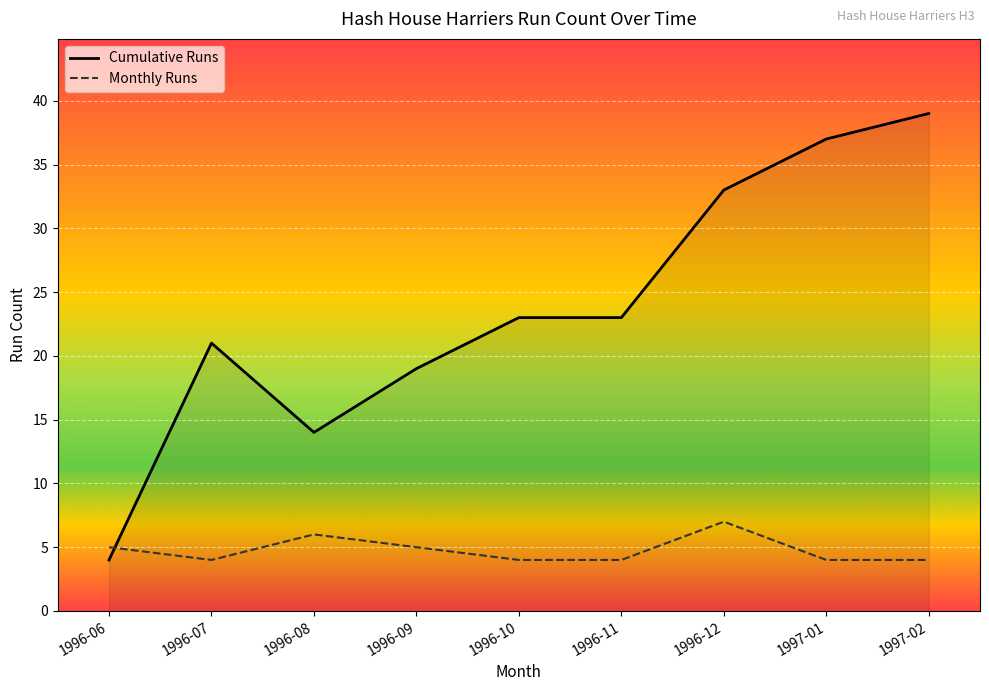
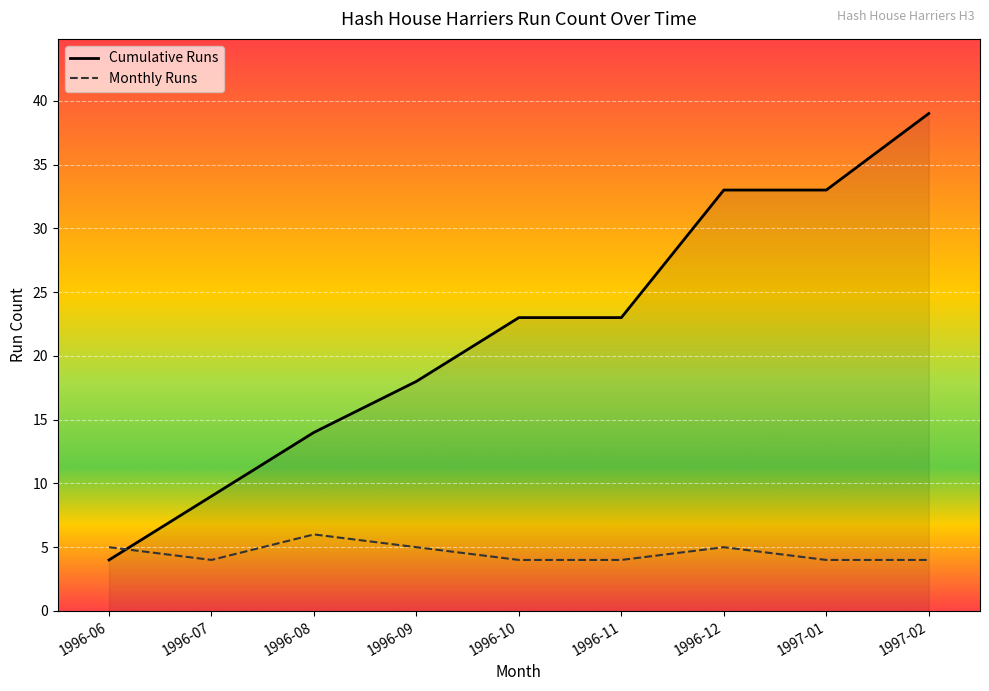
Cumulative Runs, 1996-07: 21 -> 9
Cumulative Runs, 1996-09: 19 -> 18
Monthly Runs, 1996-12: 7 -> 5
Cumulative Runs, 1997-01: 37 -> 33
